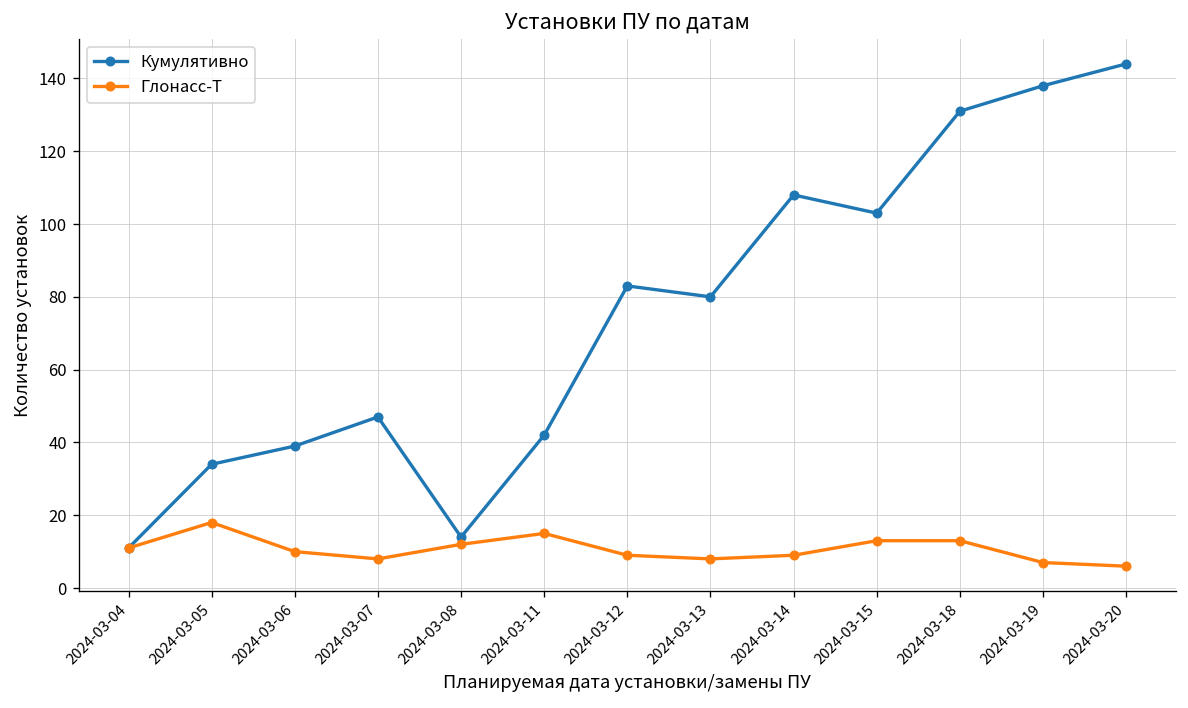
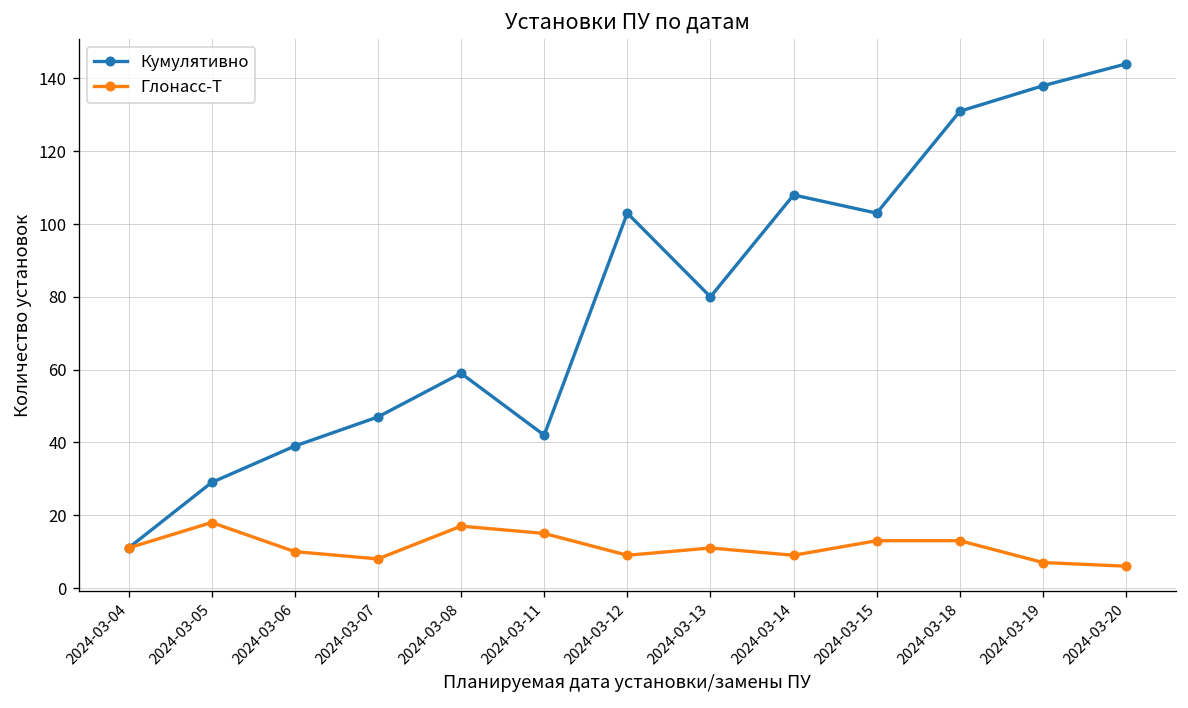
Кумулятивно, 2024-03-05: 34 -> 29
Кумулятивно, 2024-03-08: 14 -> 59
Глонасс-Т, 2024-03-08: 12 -> 17
Кумулятивно, 2024-03-12: 83 -> 103
Глонасс-Т, 2024-03-13: 8 -> 11
